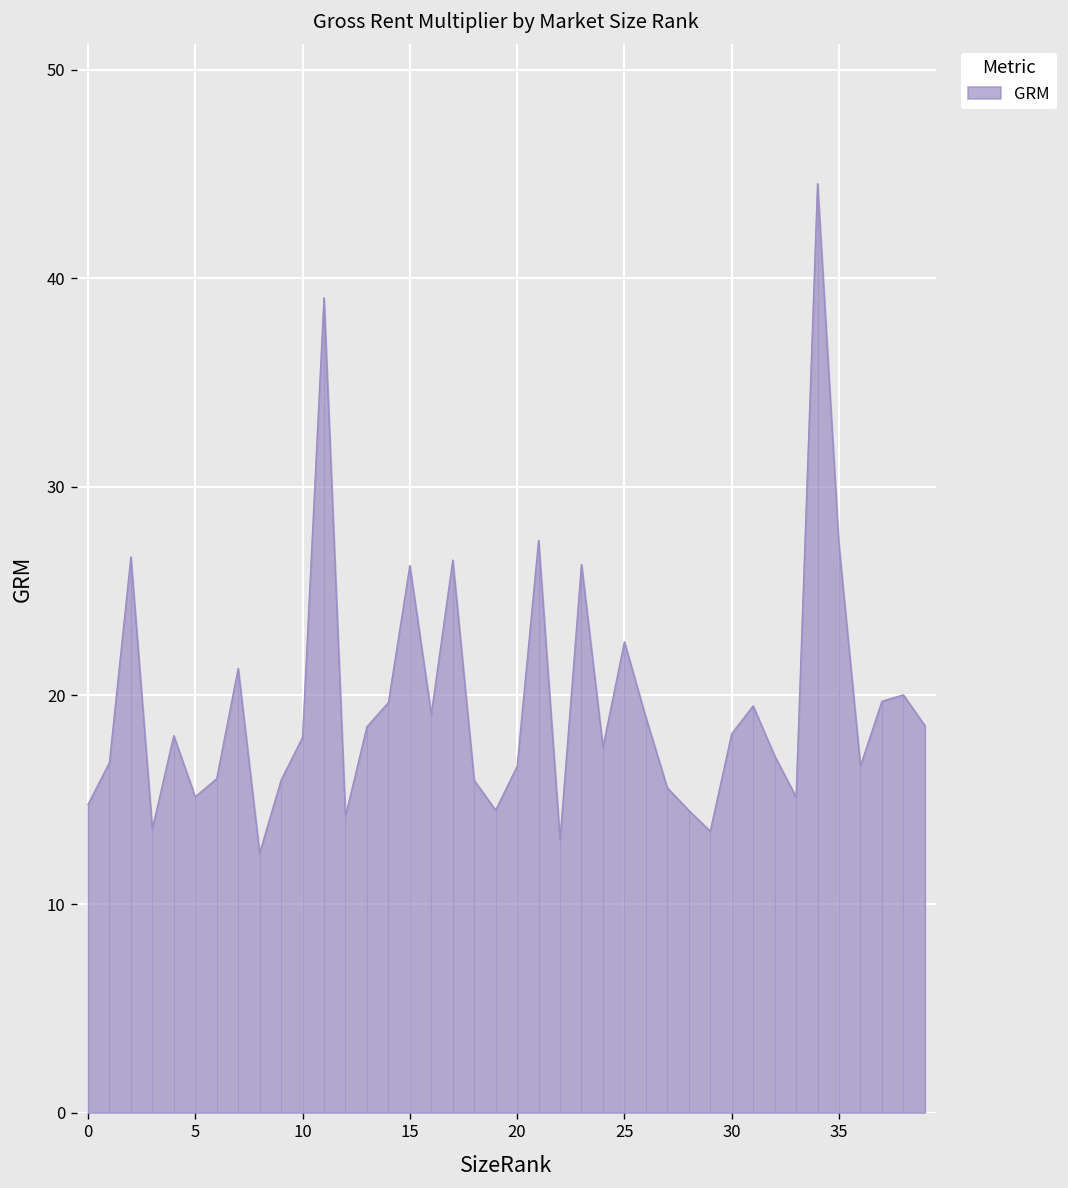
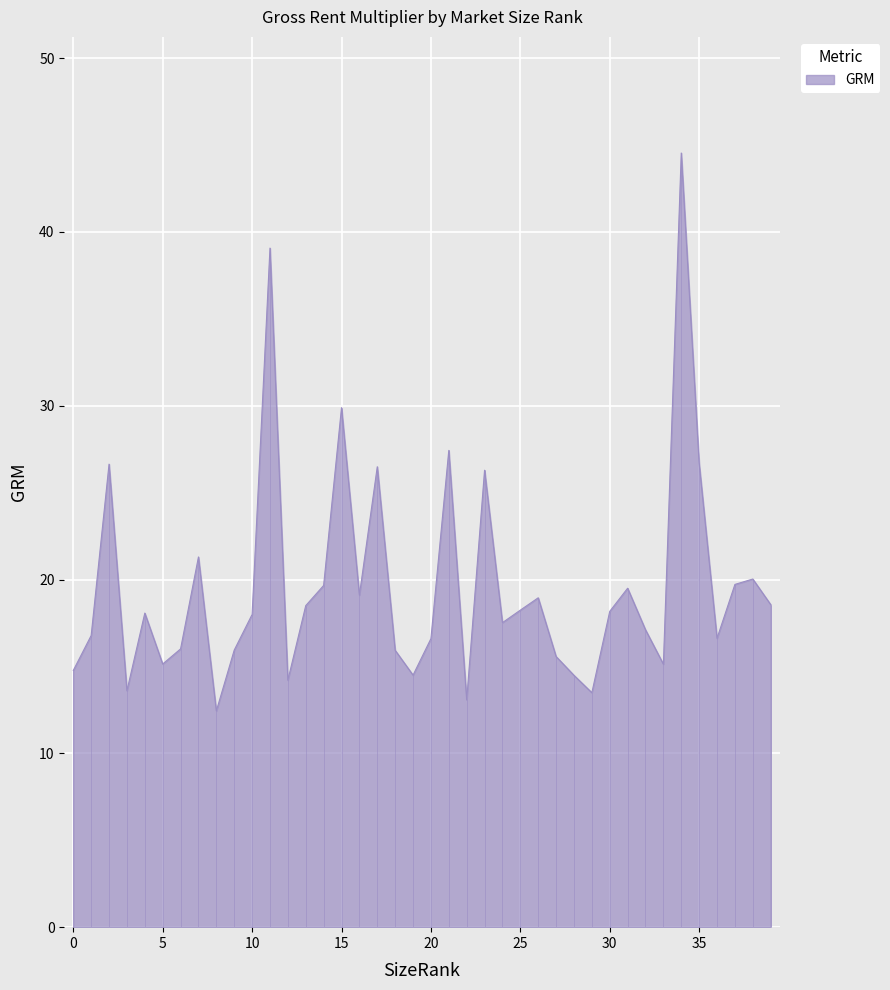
15: 26.2 -> 29.9
25: 22.6 -> 18.2
35: 27.2 -> 26.7
